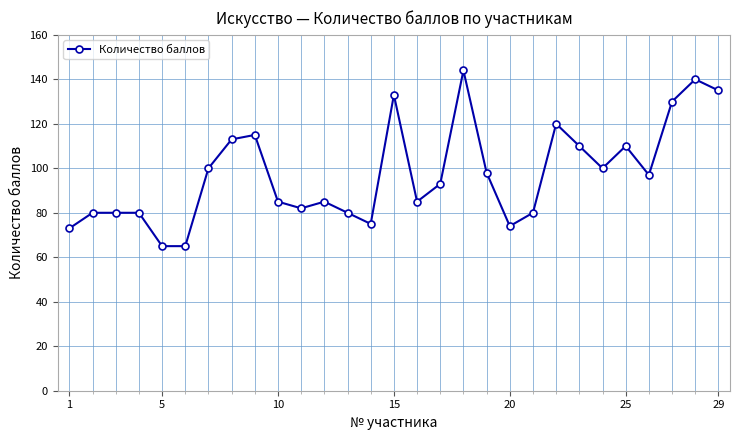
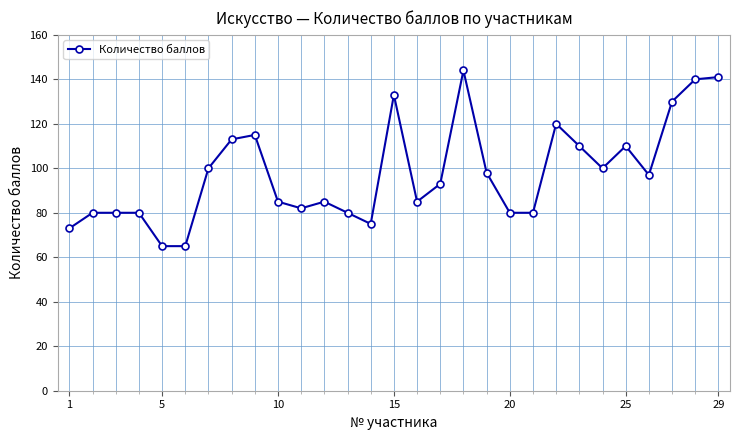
20: 74 -> 80
29: 135 -> 141
